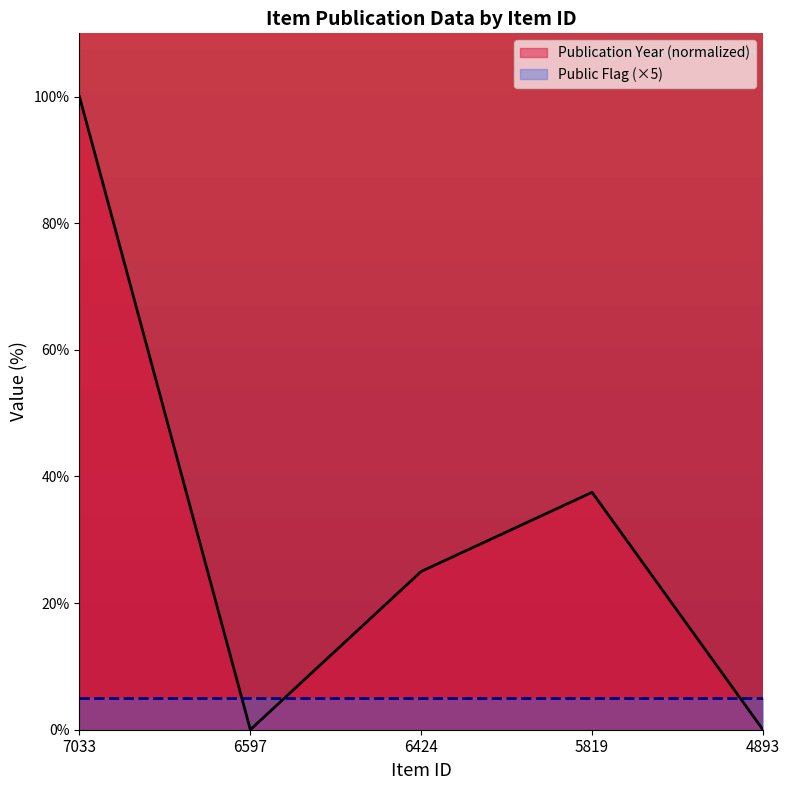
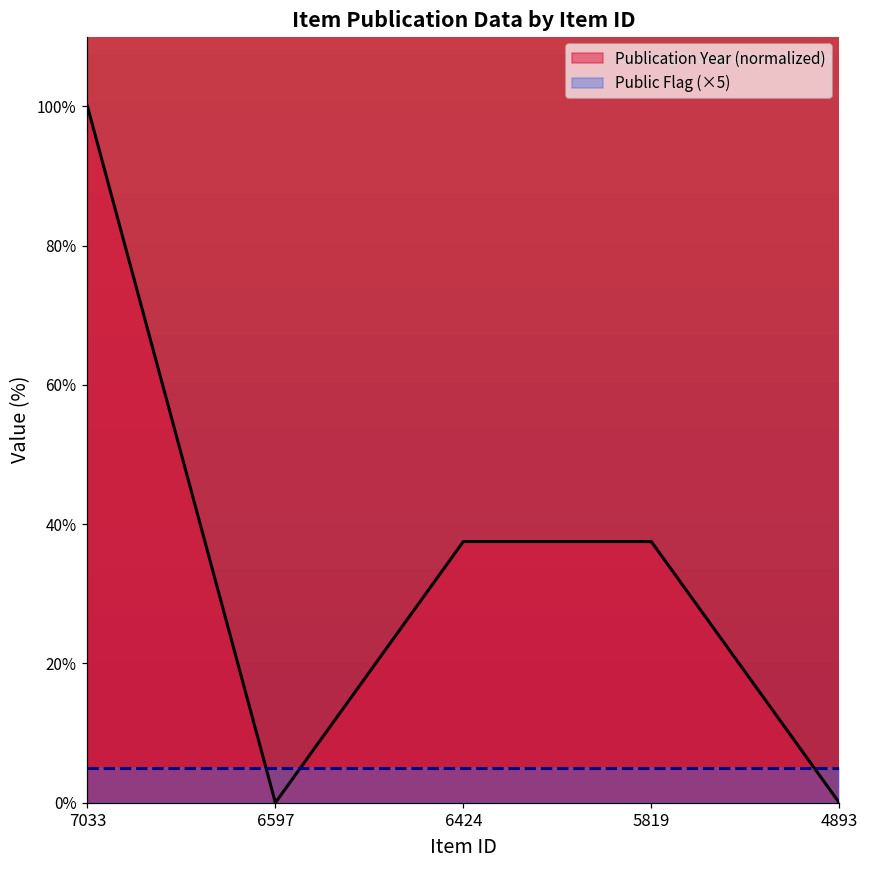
Publication Year (normalized), 6424: 25% -> 38%
